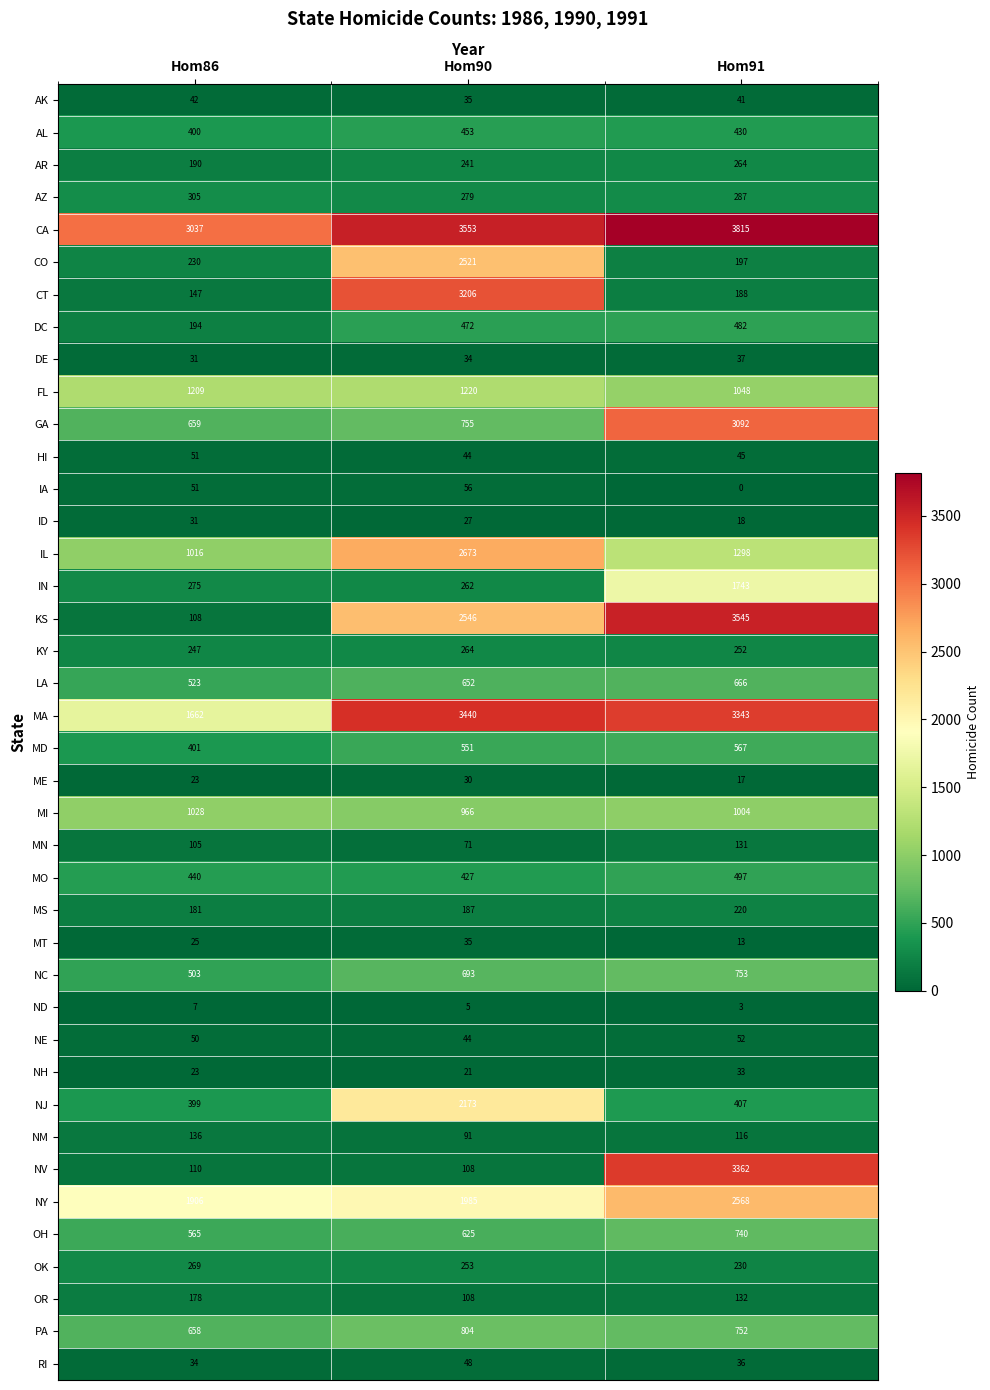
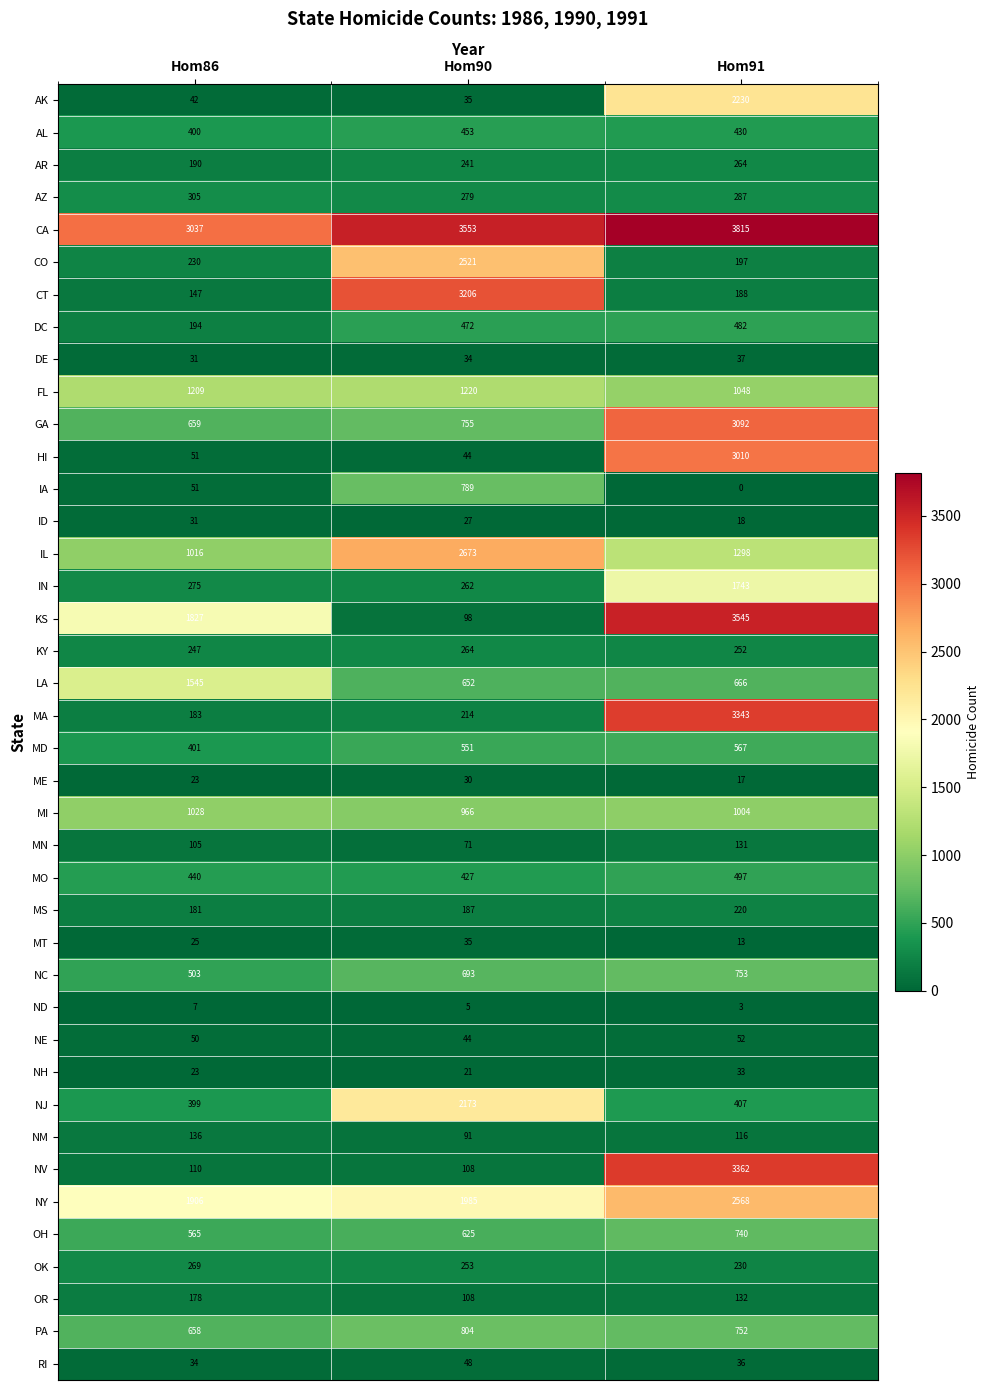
AK, Hom91: 41 -> 2230
HI, Hom91: 45 -> 3010
IA, Hom90: 56 -> 789
KS, Hom86: 108 -> 1827
KS, Hom90: 2546 -> 98
LA, Hom86: 523 -> 1545
MA, Hom86: 1662 -> 183
MA, Hom90: 3440 -> 214
